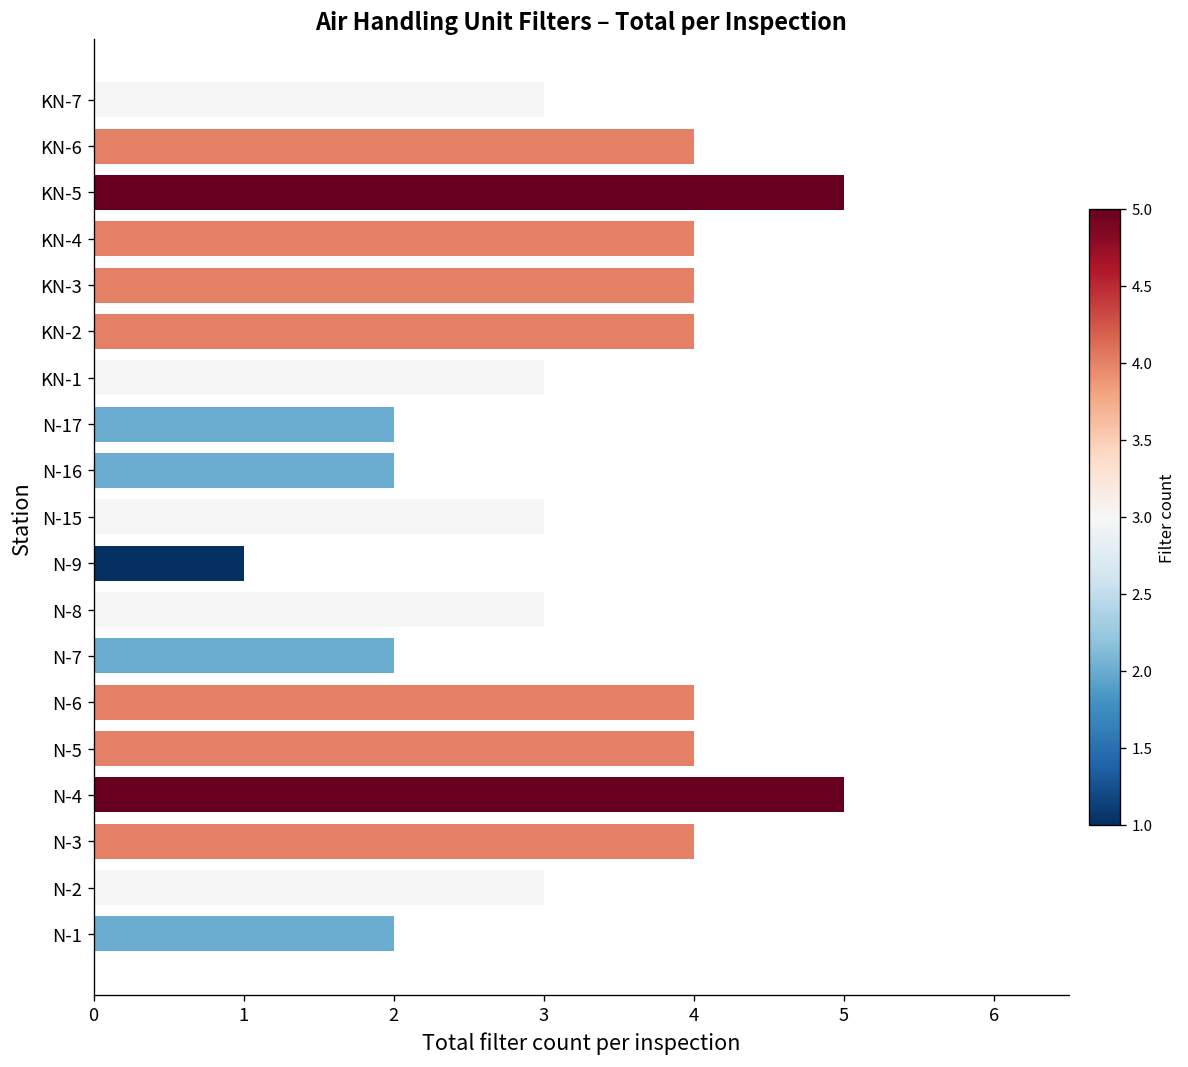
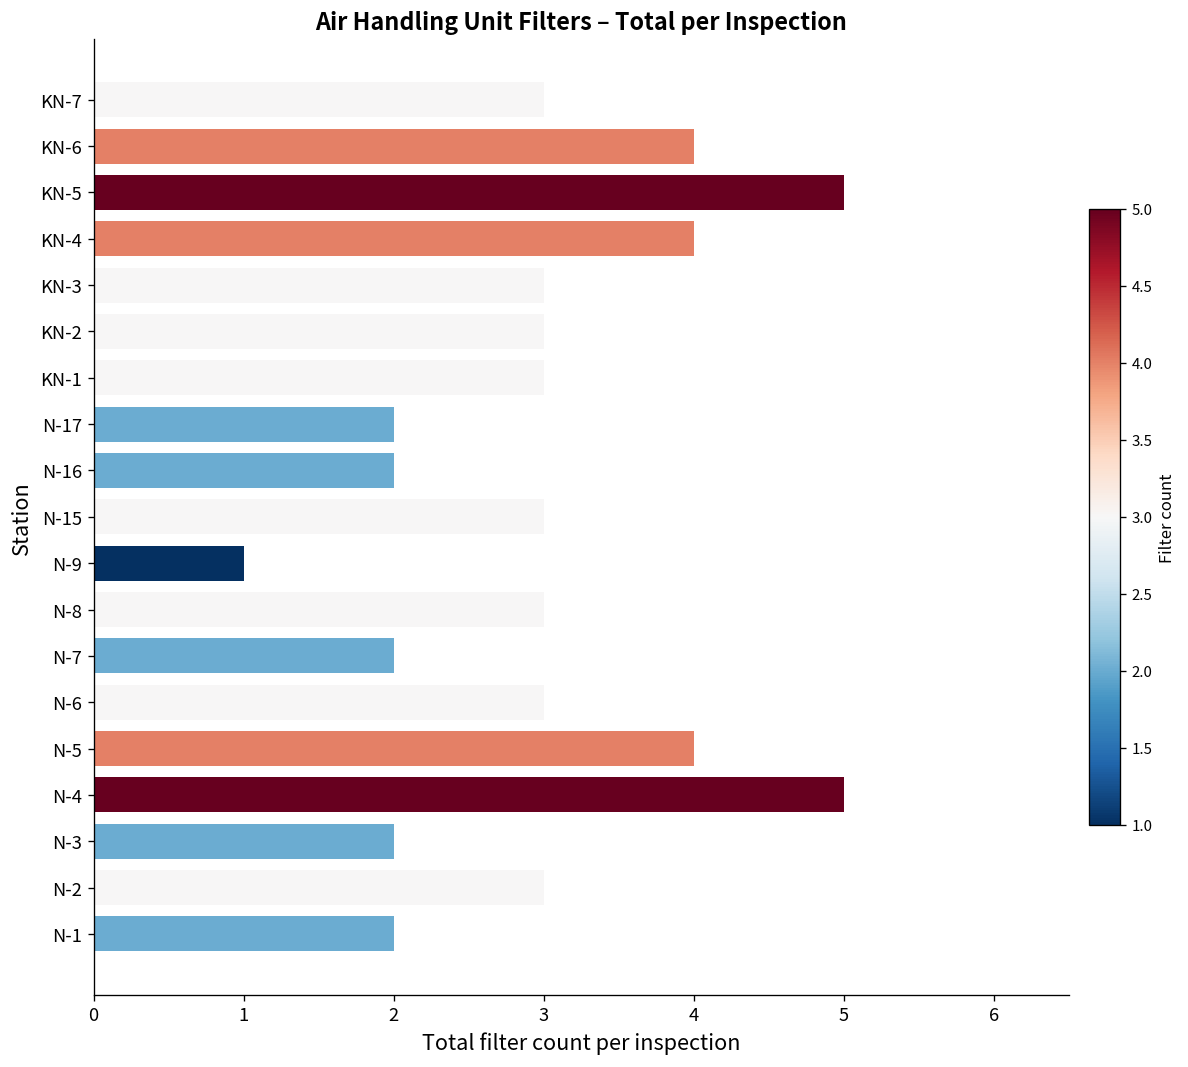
KN-3: 4 -> 3
KN-2: 4 -> 3
N-6: 4 -> 3
N-3: 4 -> 2
